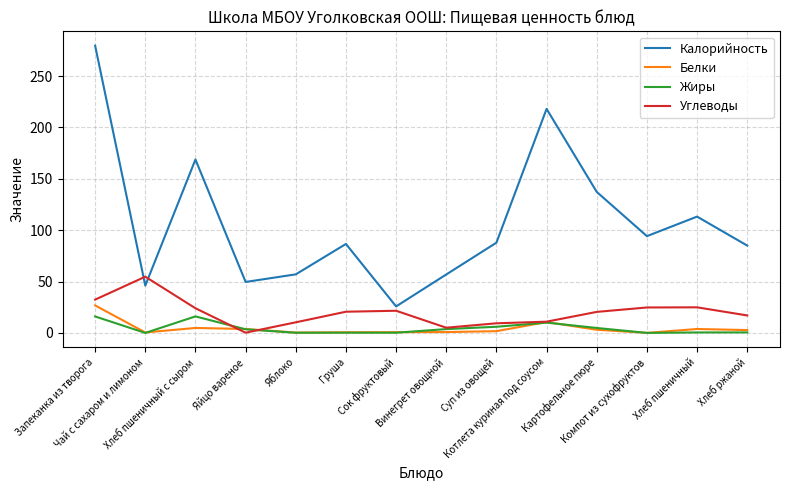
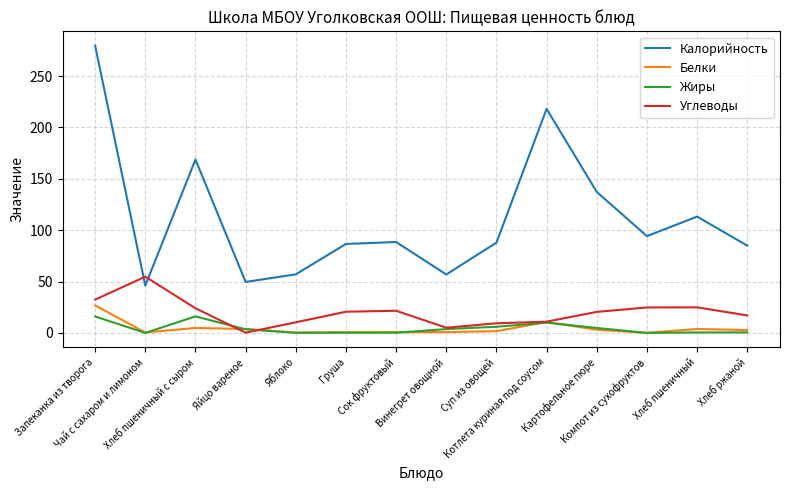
Калорийность, Сок фруктовый: 26 -> 88
